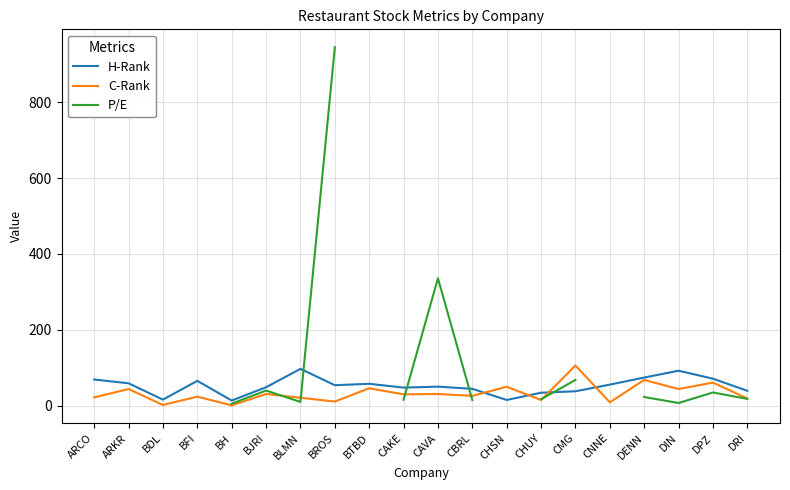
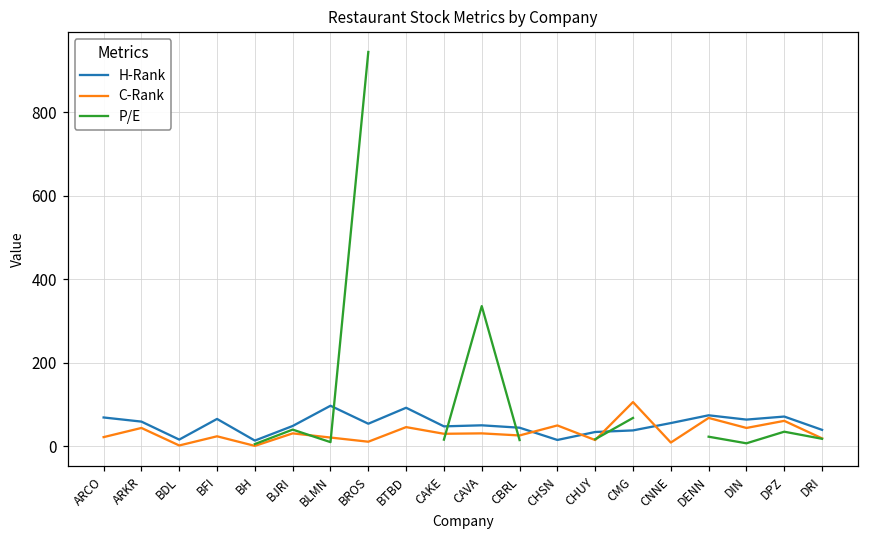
H-Rank, BTBD: 60 -> 90
H-Rank, DIN: 90 -> 60
